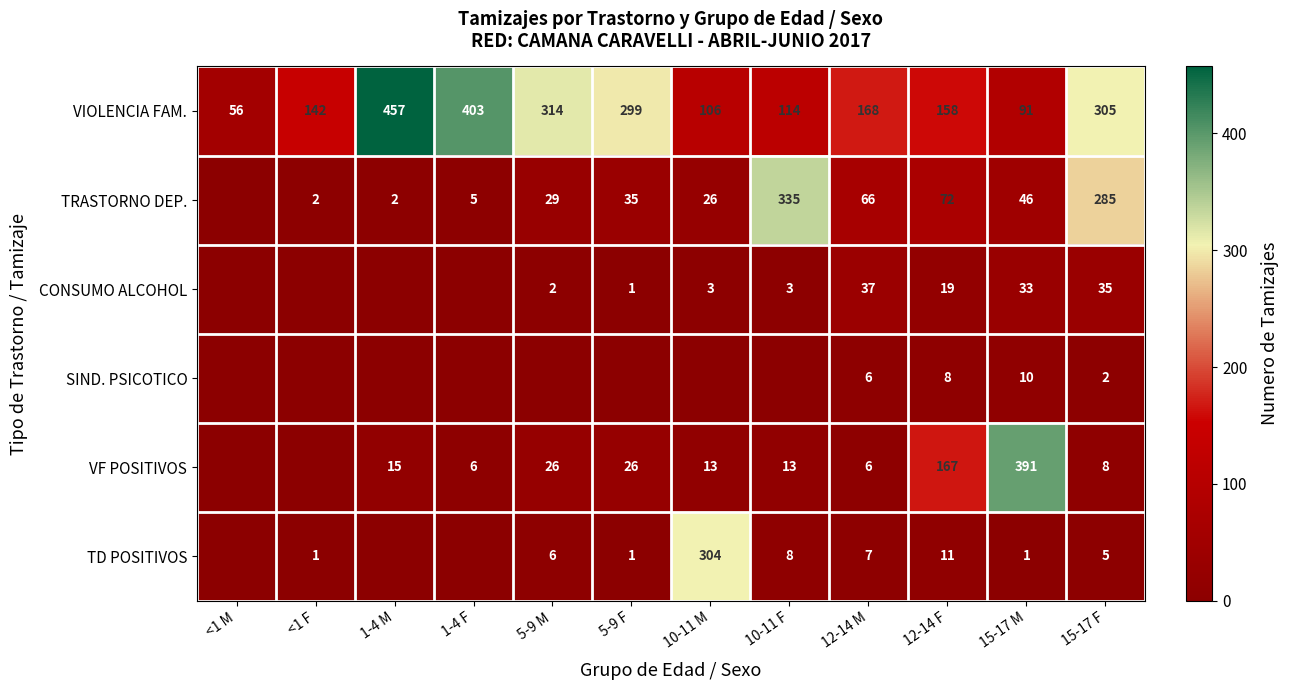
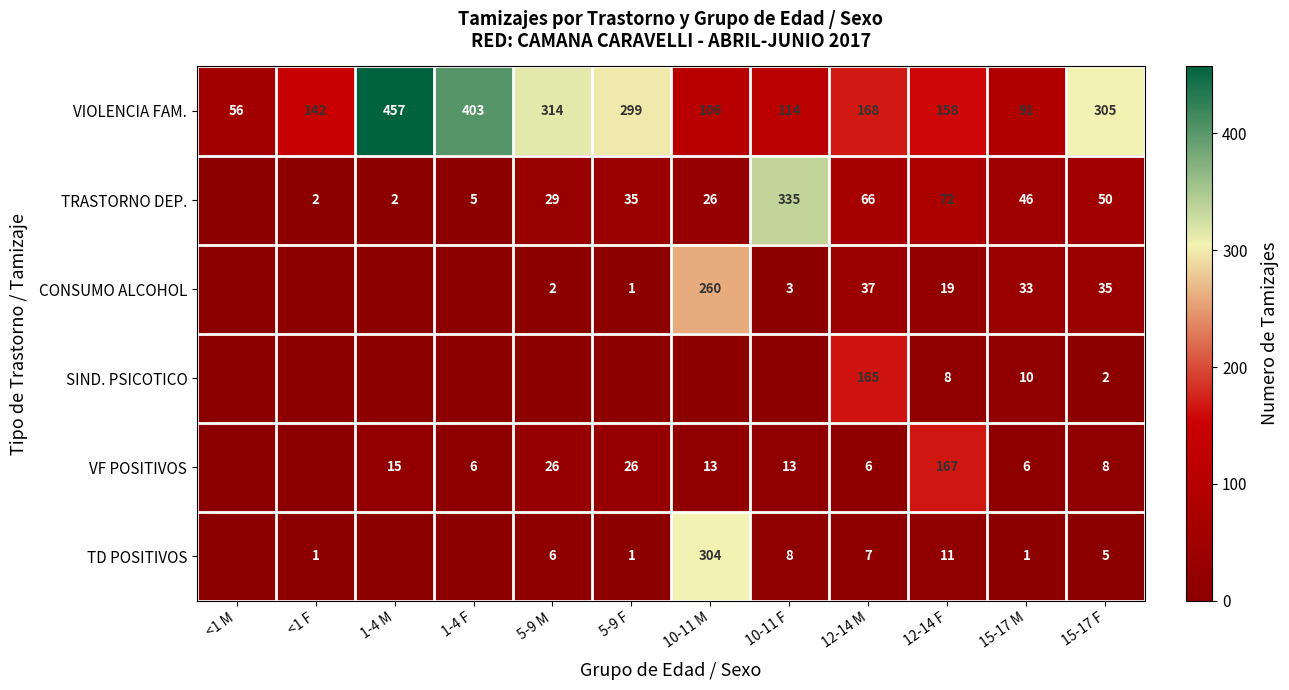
TRASTORNO DEP., 15-17 F: 285 -> 50
CONSUMO ALCOHOL, 10-11 M: 3 -> 260
SIND. PSICOTICO, 12-14 M: 6 -> 165
VF POSITIVOS, 15-17 M: 391 -> 6
